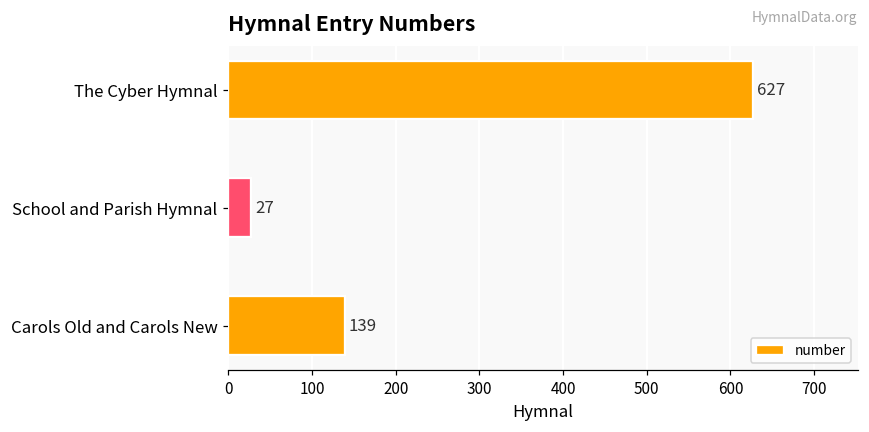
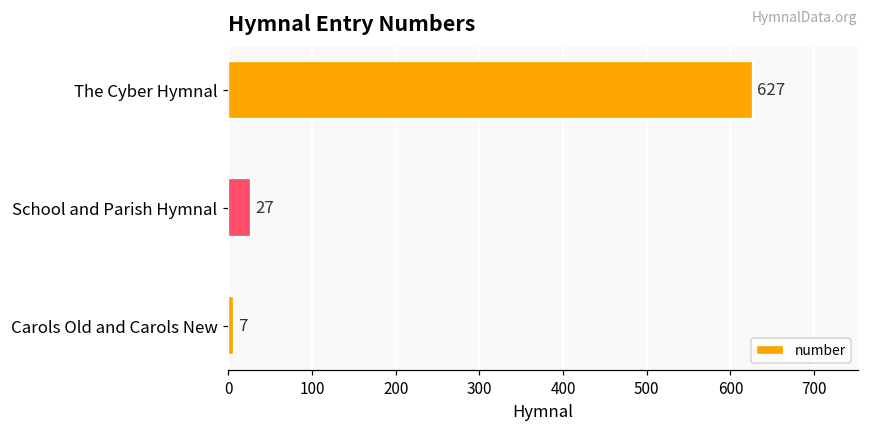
Carols Old and Carols New: 139 -> 7
